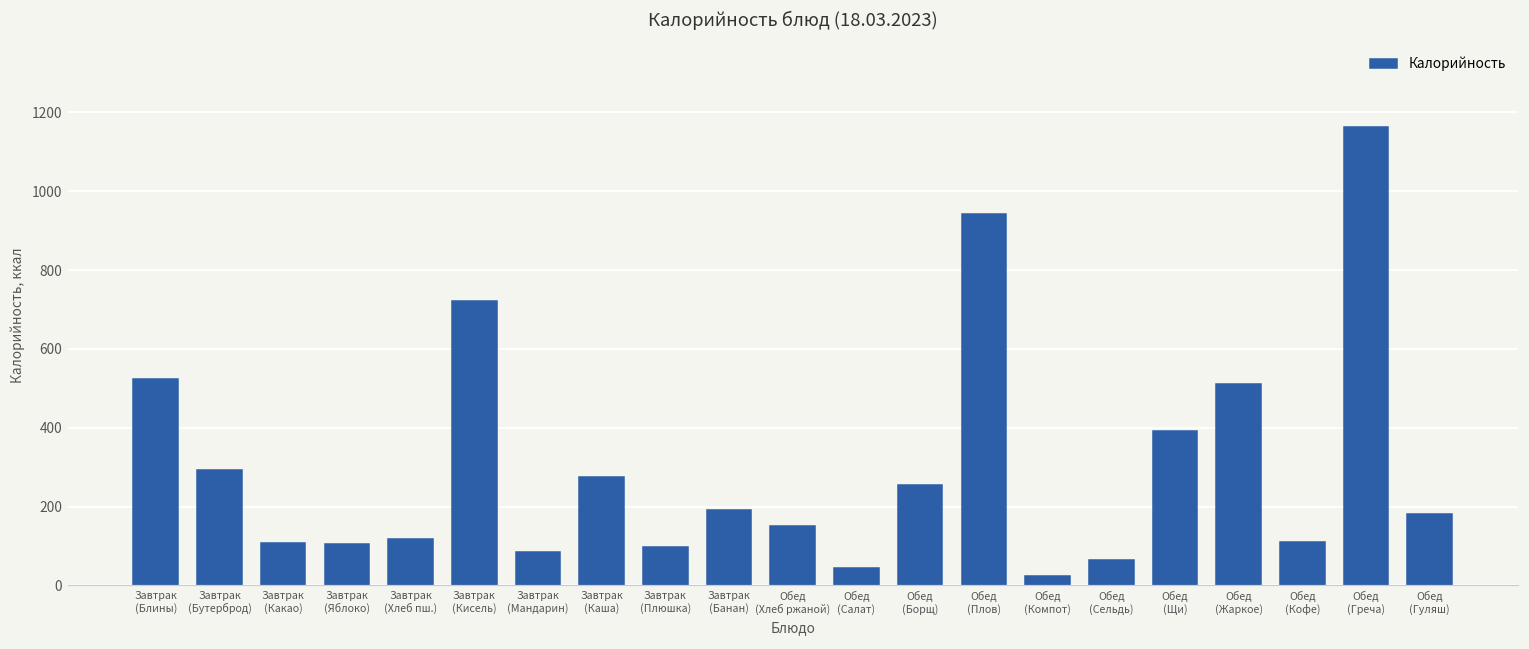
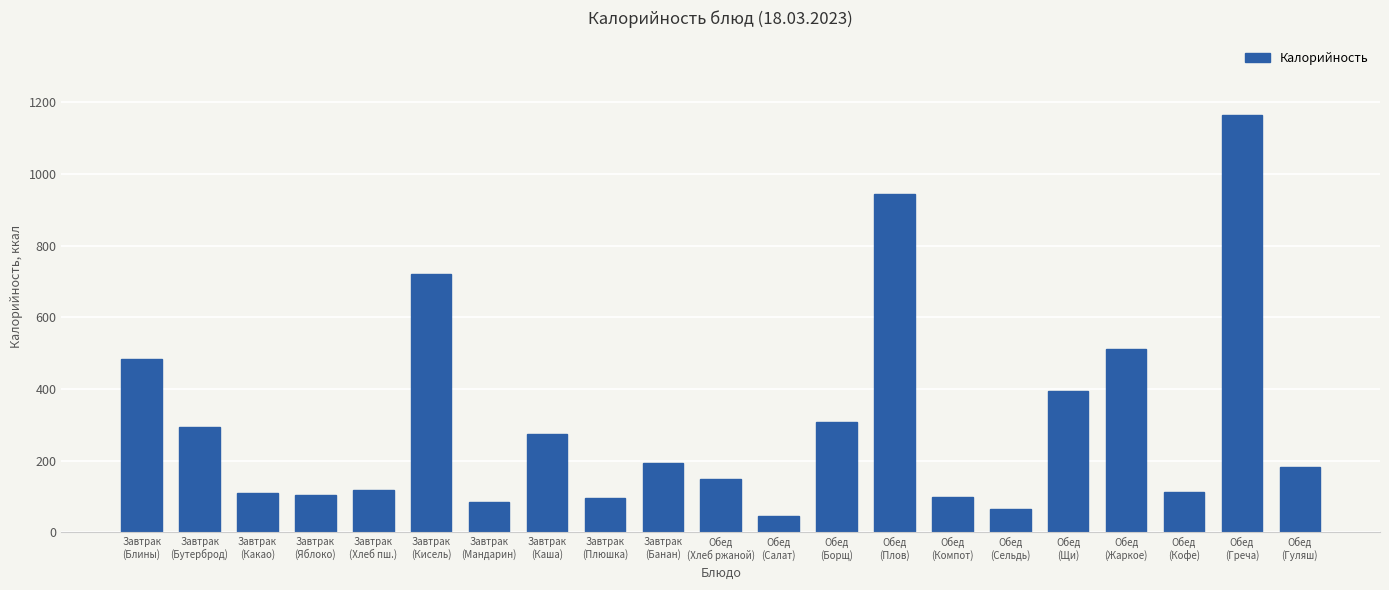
Завтрак (Блины): 530 -> 480
Обед (Борщ): 250 -> 310
Обед (Компот): 20 -> 100
